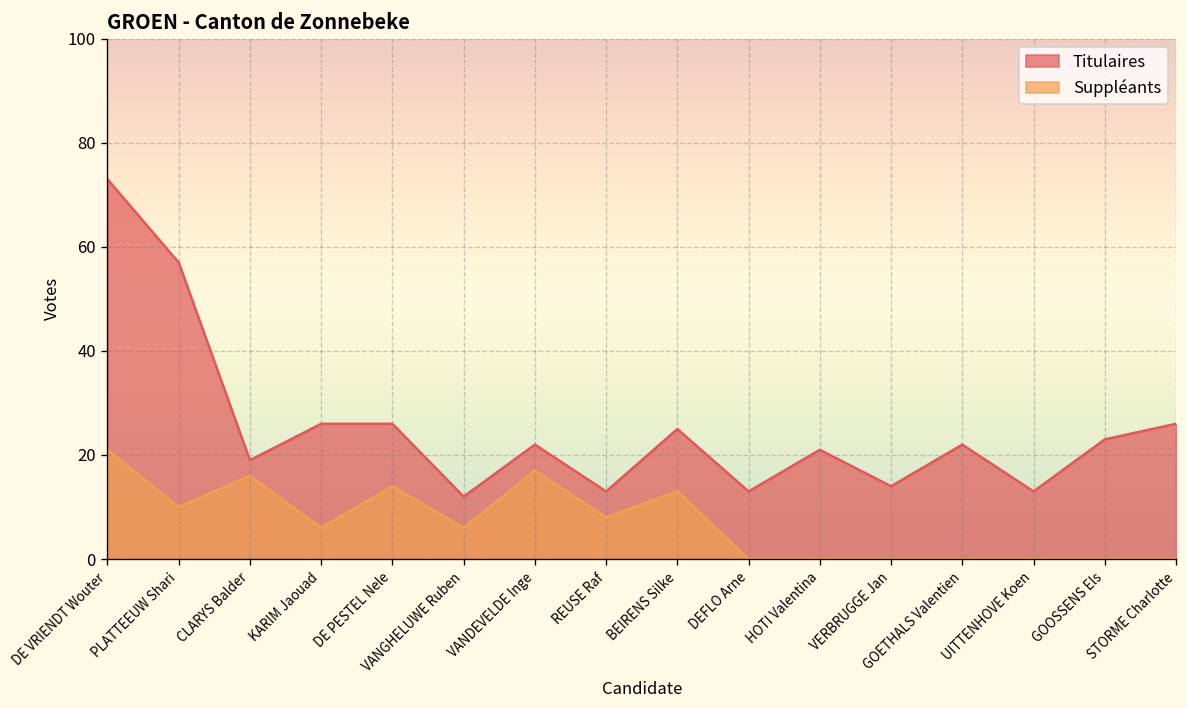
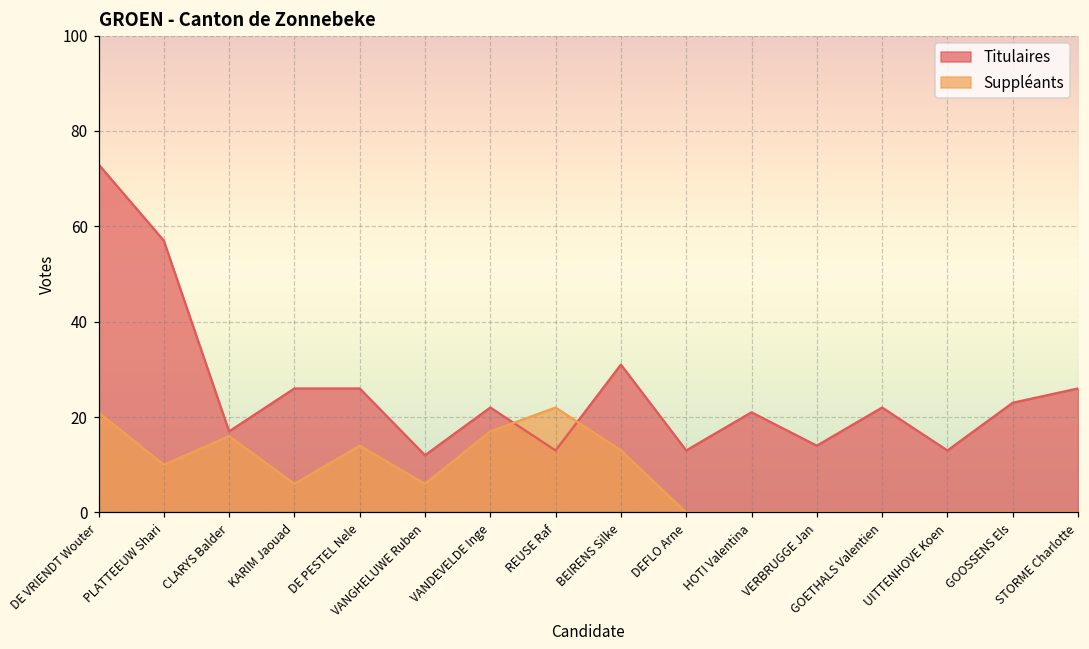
Titulaires, CLARYS Balder: 19 -> 17
Suppléants, REUSE Raf: 8 -> 22
Titulaires, BEIRENS Silke: 25 -> 31
